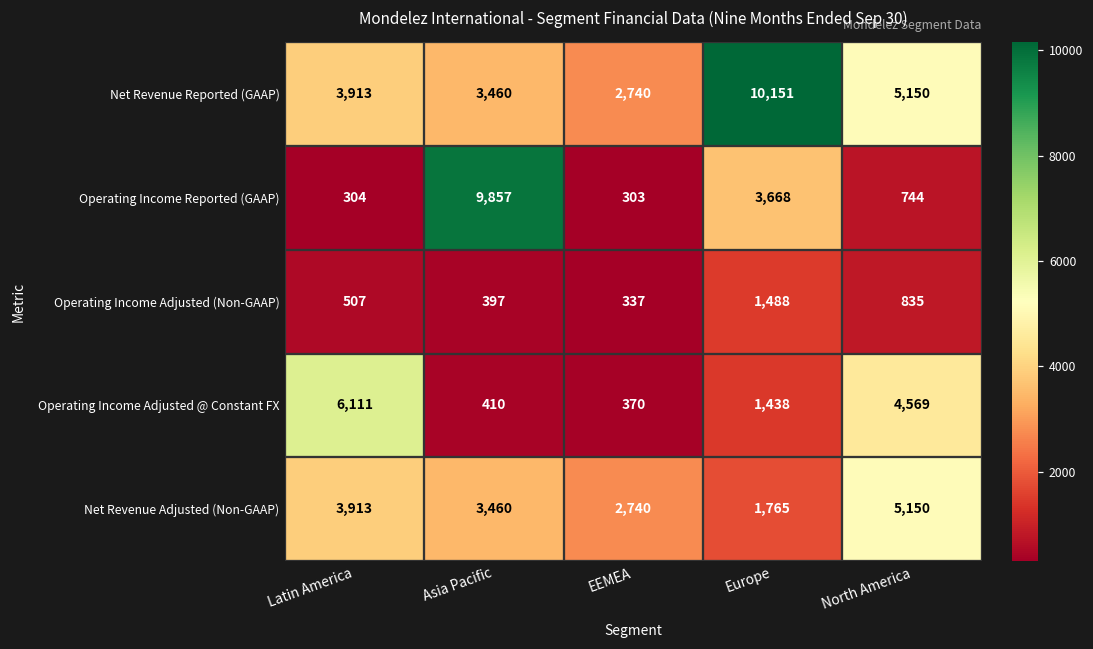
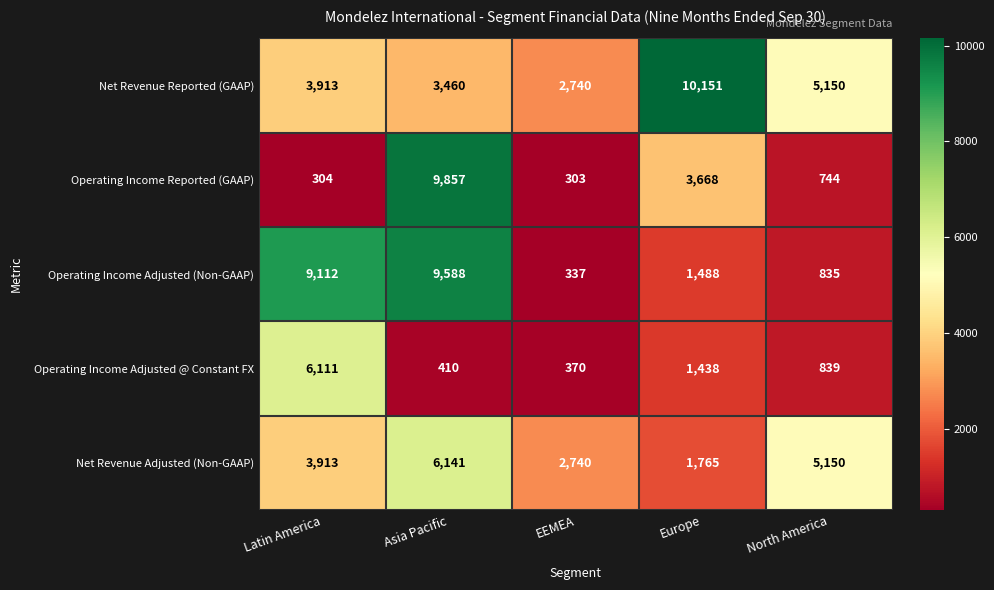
Operating Income Adjusted (Non-GAAP), Latin America: 507 -> 9,112
Operating Income Adjusted (Non-GAAP), Asia Pacific: 397 -> 9,588
Operating Income Adjusted @ Constant FX, North America: 4,569 -> 839
Net Revenue Adjusted (Non-GAAP), Asia Pacific: 3,460 -> 6,141
